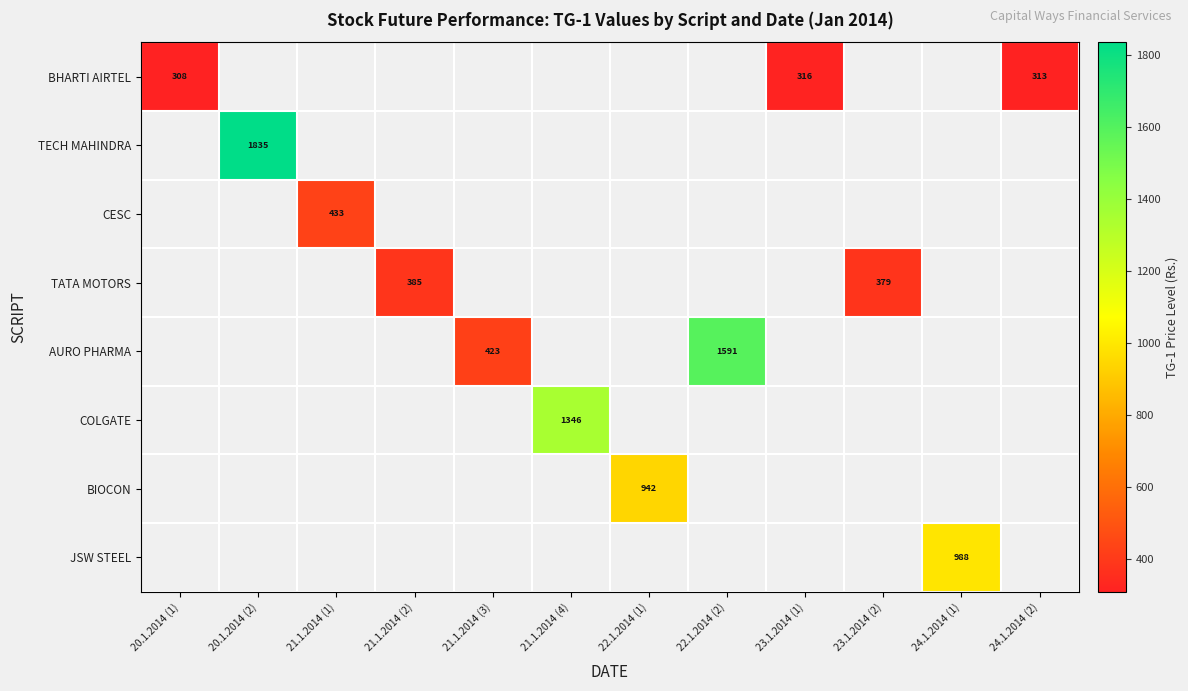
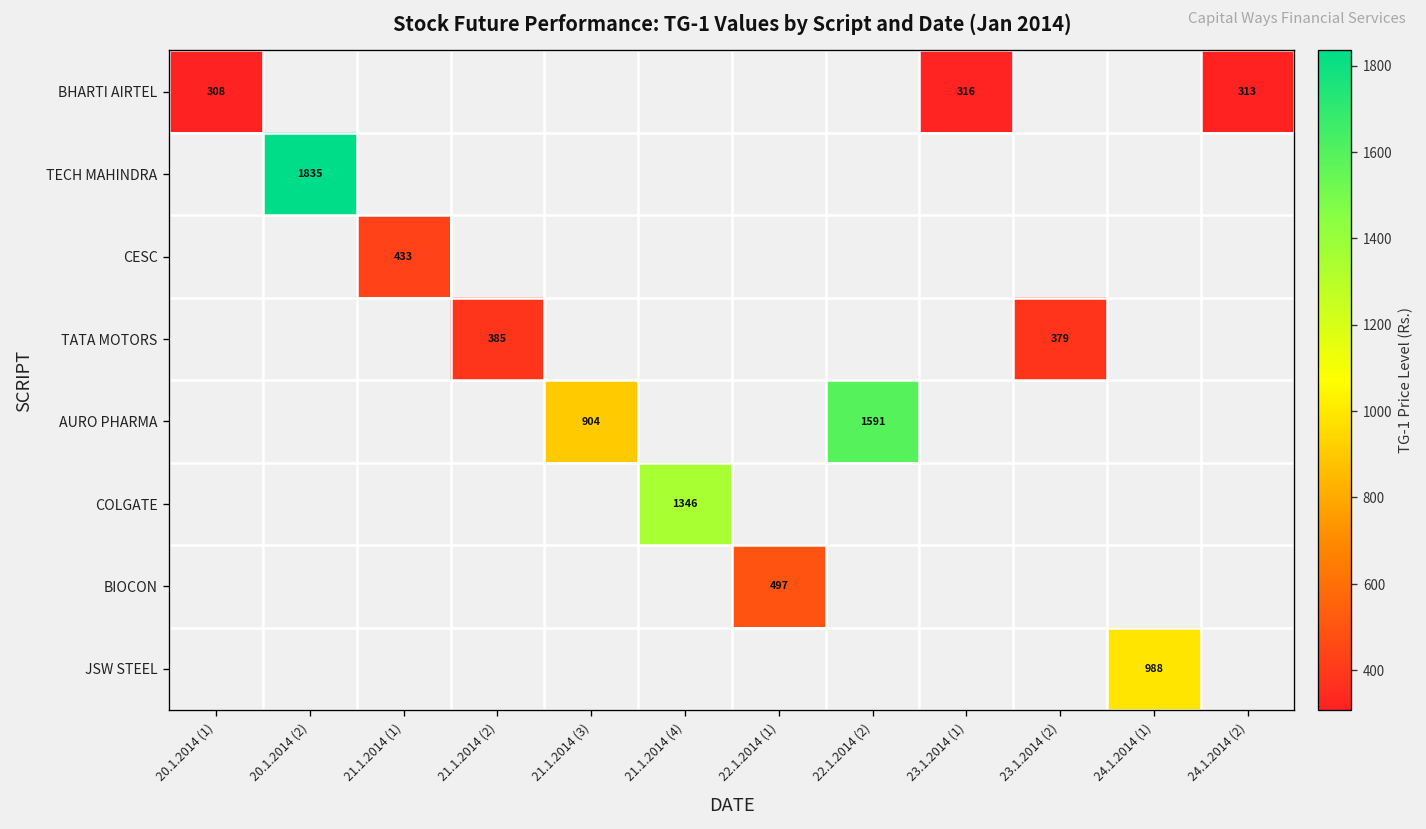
AURO PHARMA, 21.1.2014 (3): 423 -> 904
BIOCON, 22.1.2014 (1): 942 -> 497
